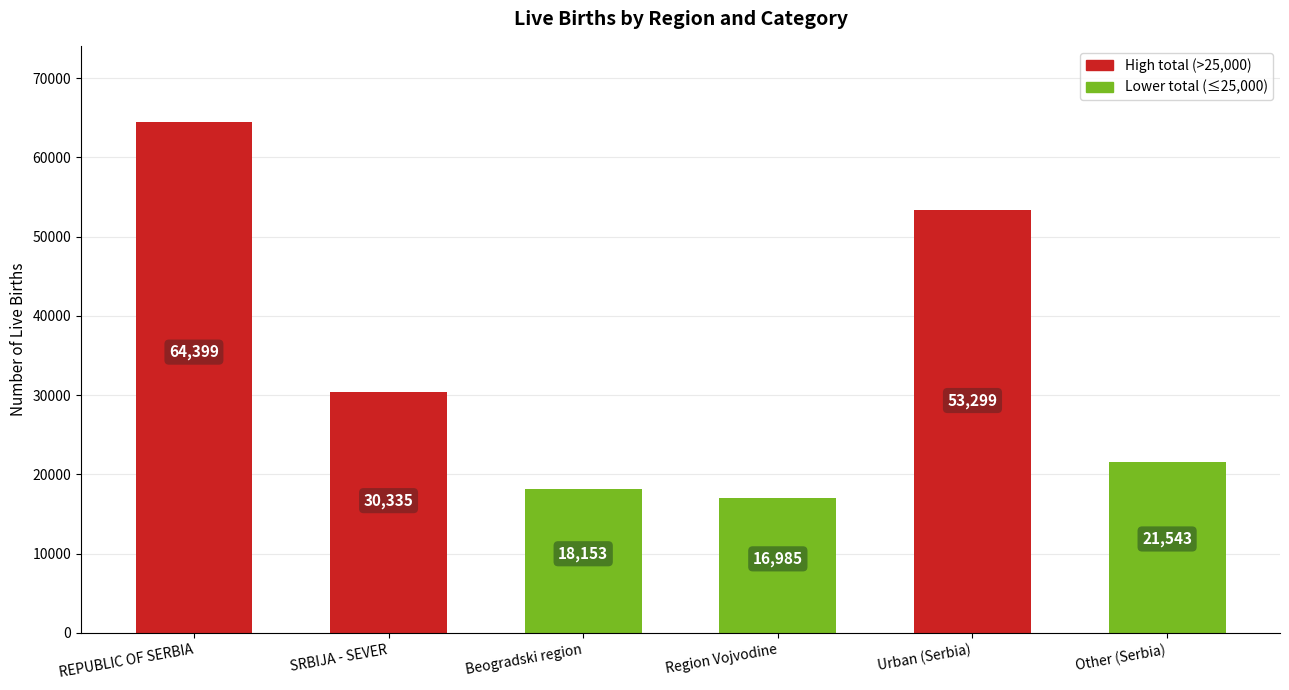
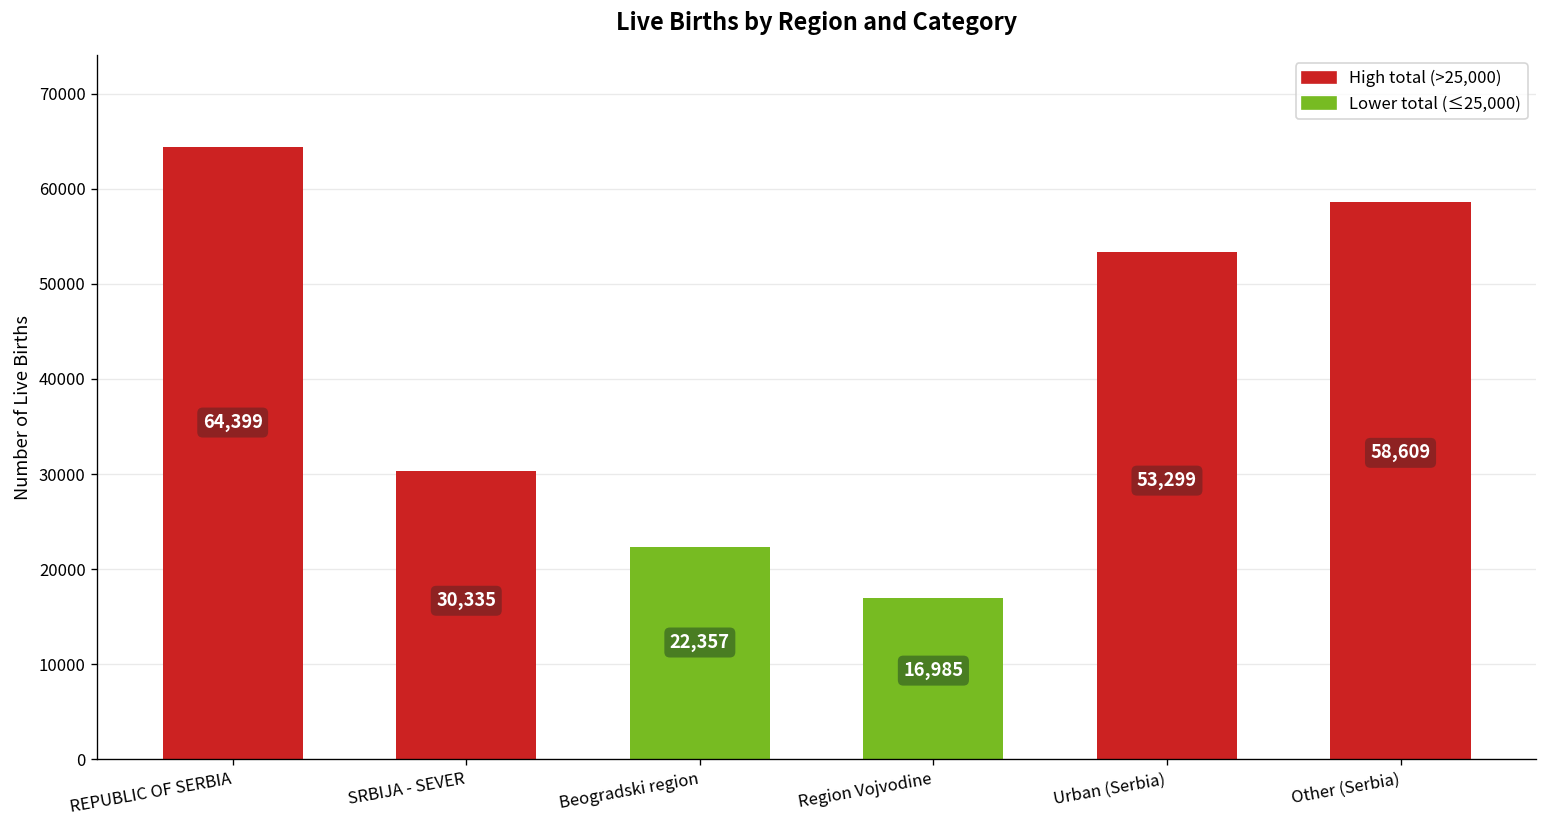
Beogradski region: 18,153 -> 22,357
Other (Serbia): 21,543 -> 58,609
